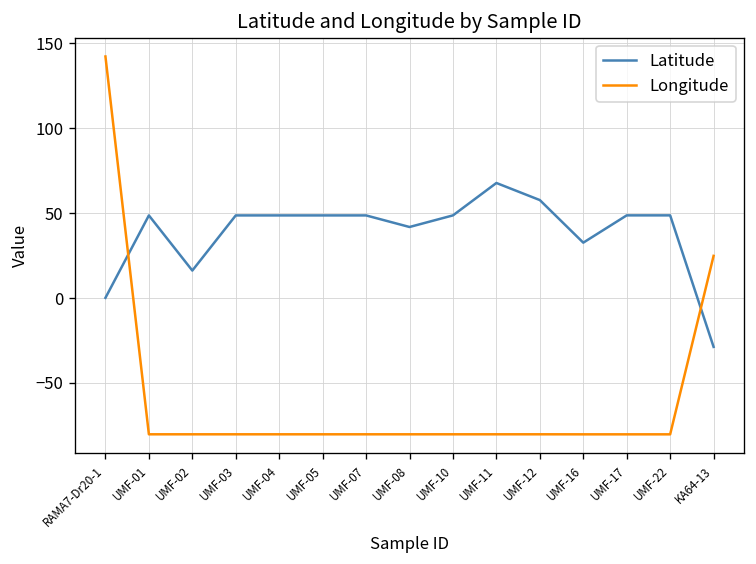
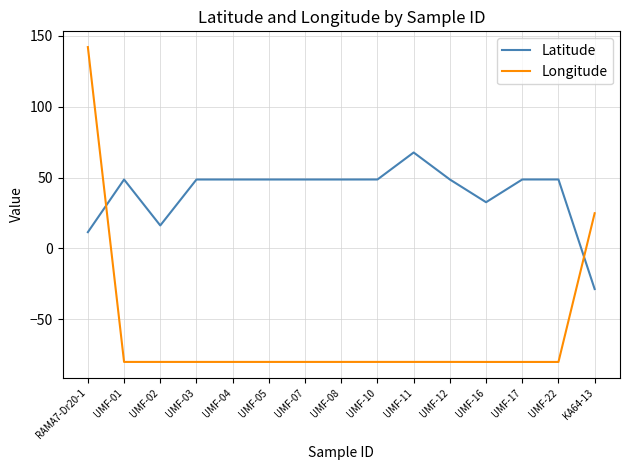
Latitude, RAMA7-Dr20-1: 0 -> 11
Latitude, UMF-08: 42 -> 49
Latitude, UMF-12: 58 -> 49
